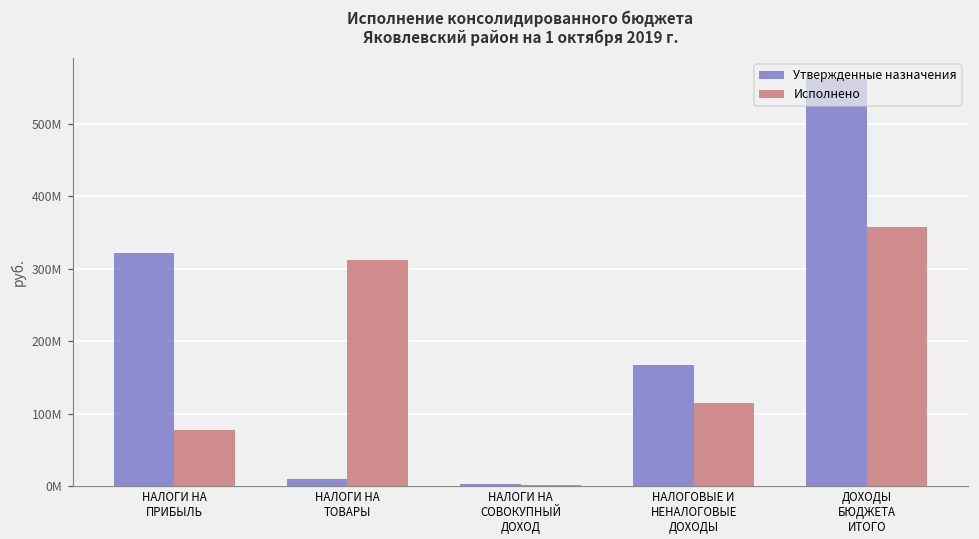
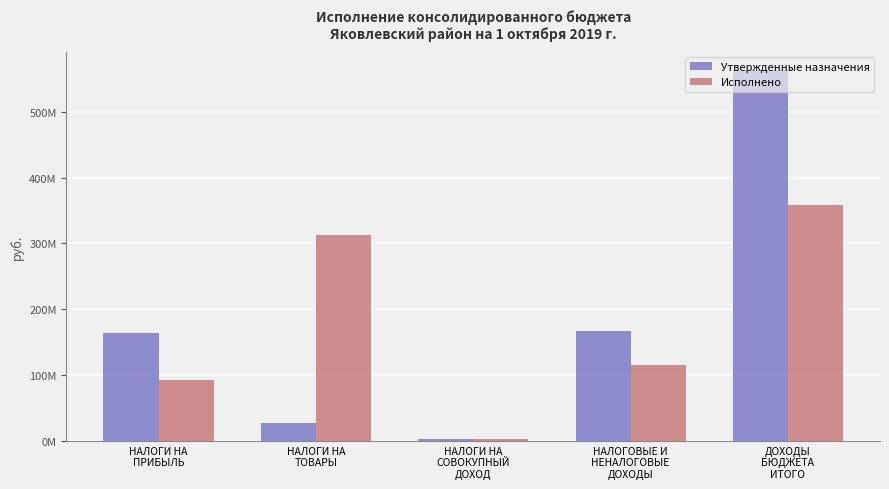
Утвержденные назначения, НАЛОГИ НА ПРИБЫЛЬ: 320000000 -> 160000000
Исполнено, НАЛОГИ НА ПРИБЫЛЬ: 80000000 -> 90000000
Утвержденные назначения, НАЛОГИ НА ТОВАРЫ: 10000000 -> 30000000
